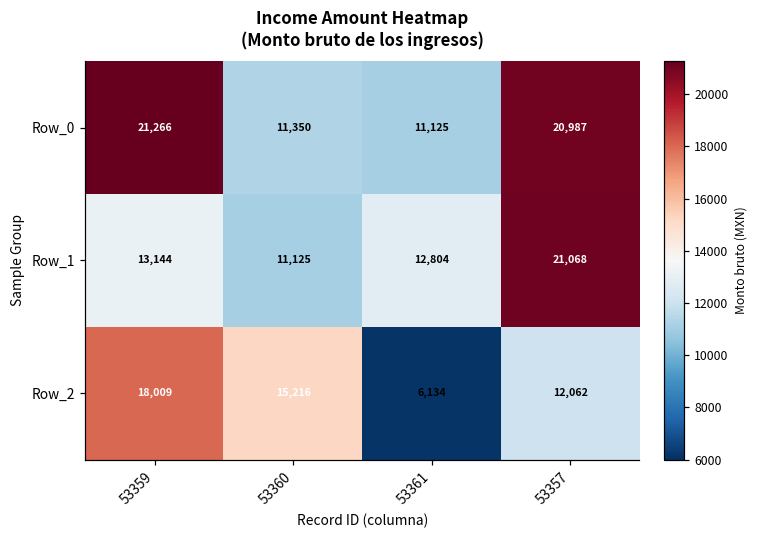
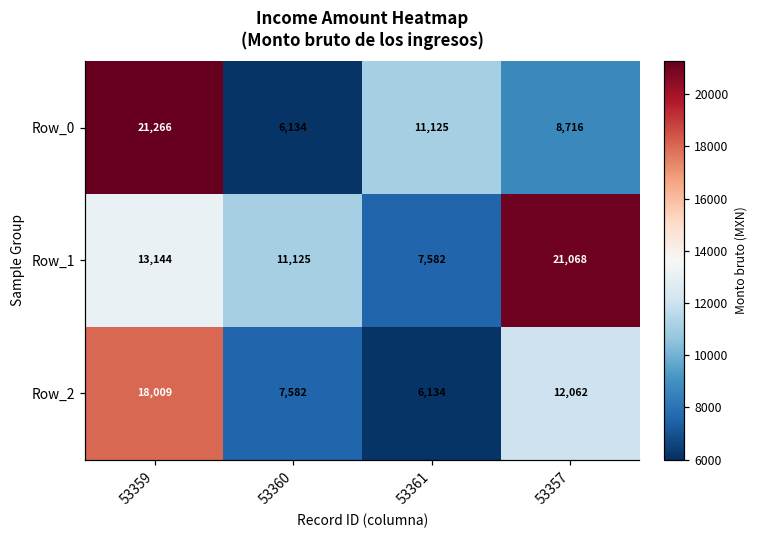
Row_0, 53360: 11,350 -> 6,134
Row_0, 53357: 20,987 -> 8,716
Row_1, 53361: 12,804 -> 7,582
Row_2, 53360: 15,216 -> 7,582
